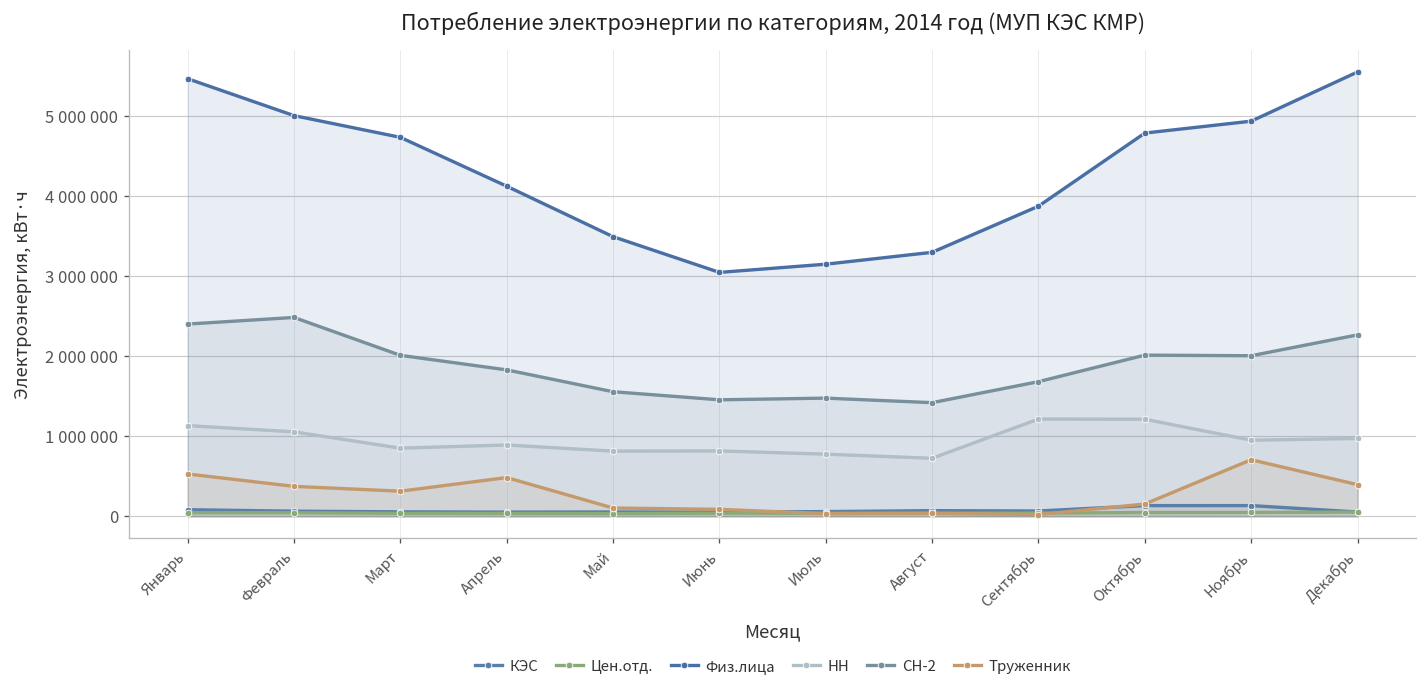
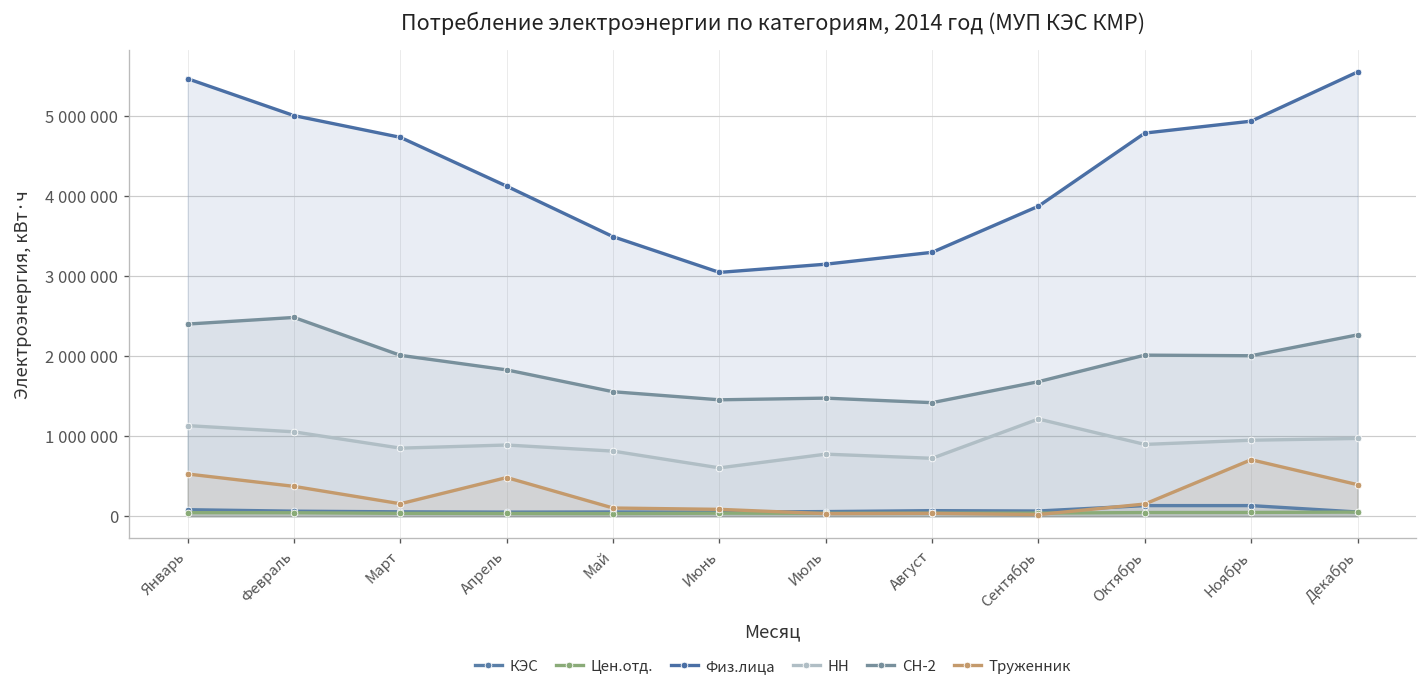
Труженник, Март: 300000 -> 200000
НН, Июнь: 800000 -> 600000
НН, Октябрь: 1200000 -> 900000
